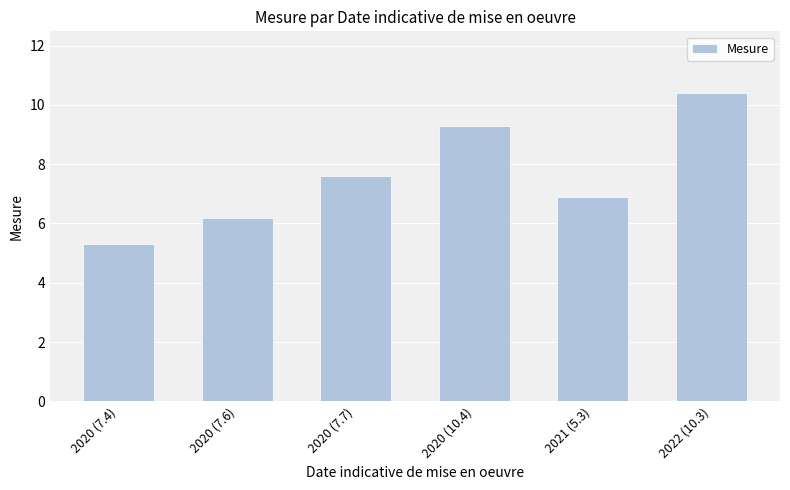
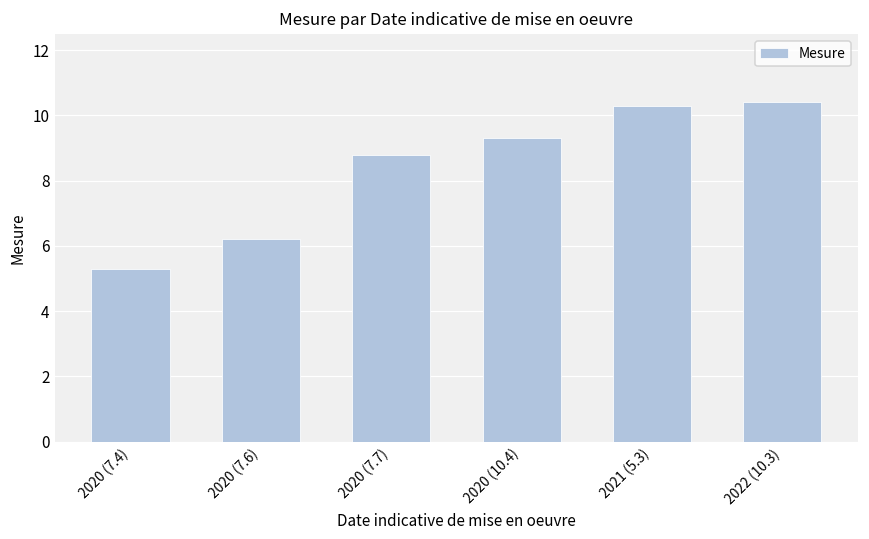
2020 (7.7): 7.6 -> 8.8
2021 (5.3): 6.9 -> 10.3
